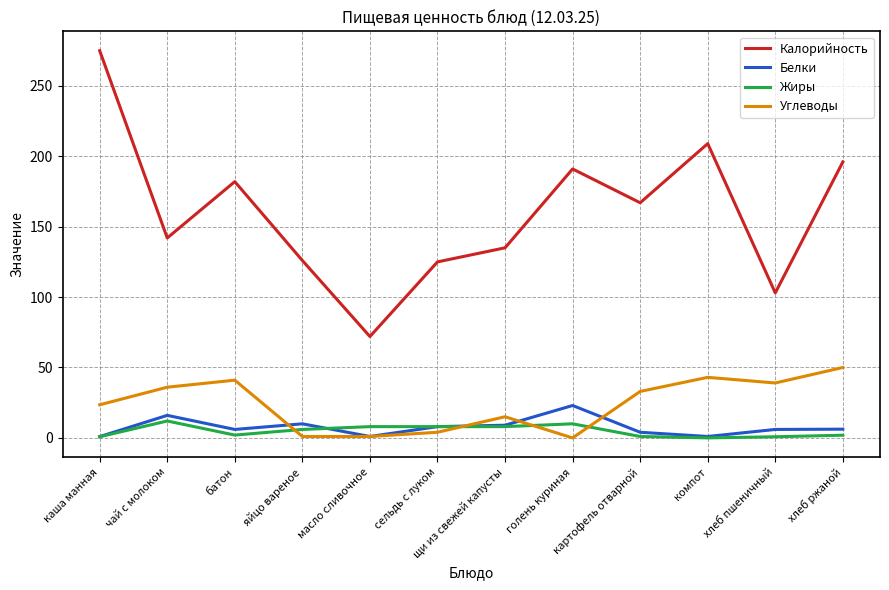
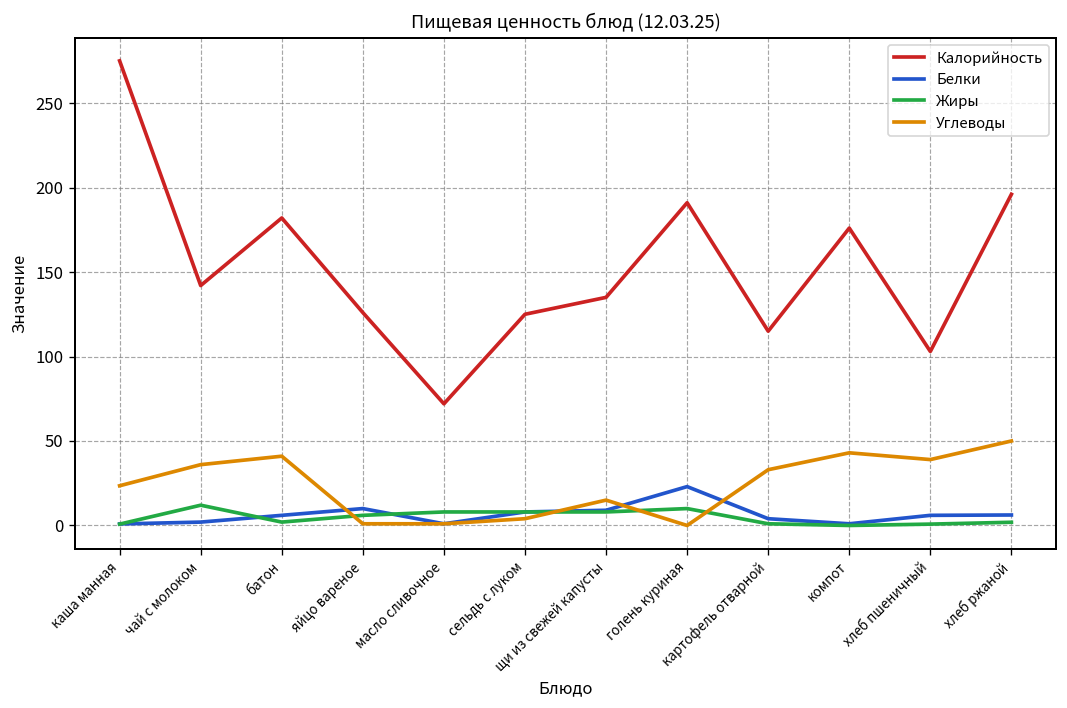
Белки, чай с молоком: 16 -> 2
Калорийность, картофель отварной: 167 -> 115
Калорийность, компот: 209 -> 176
